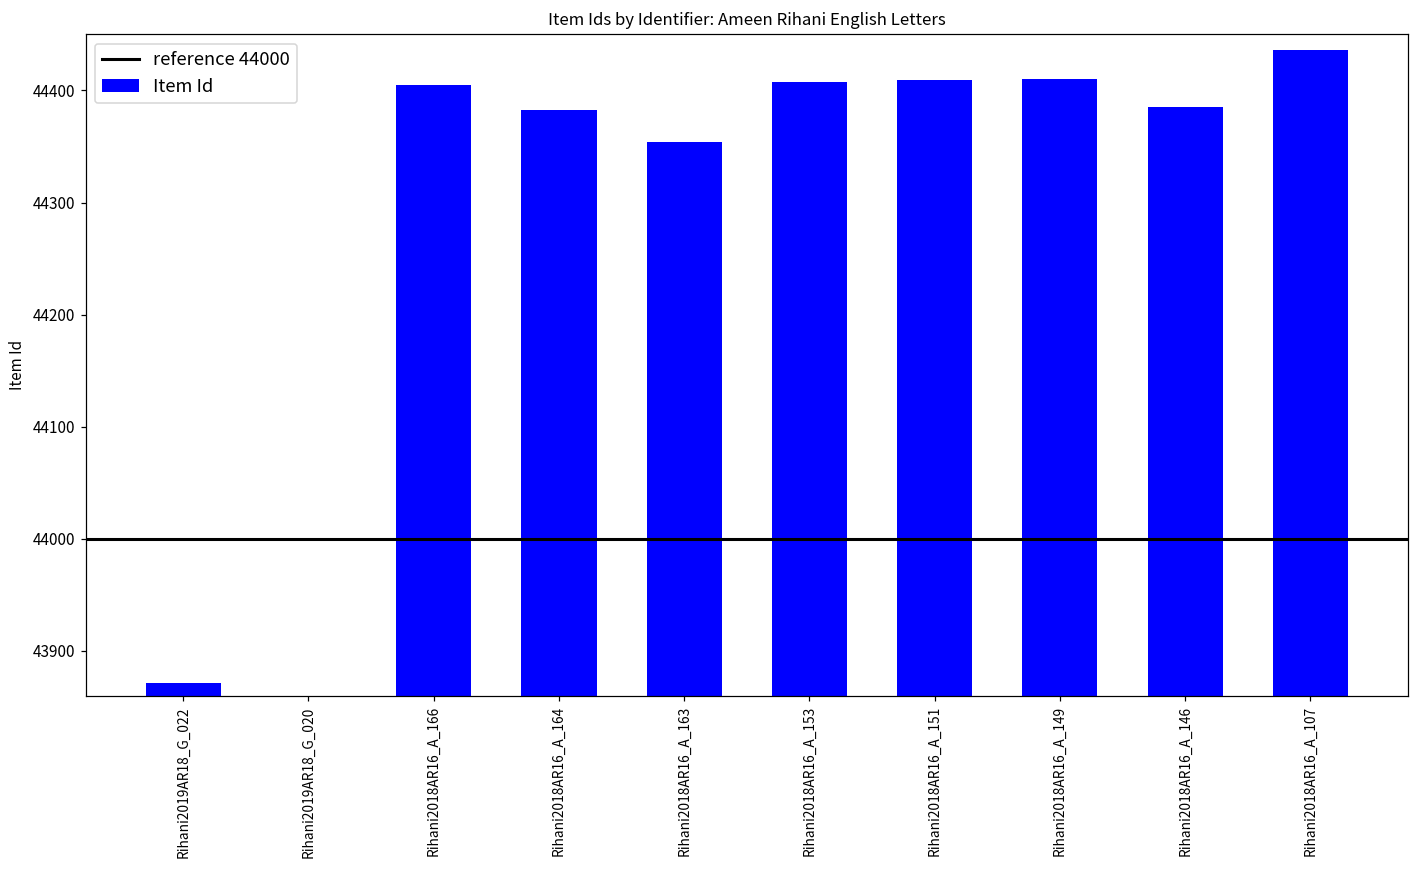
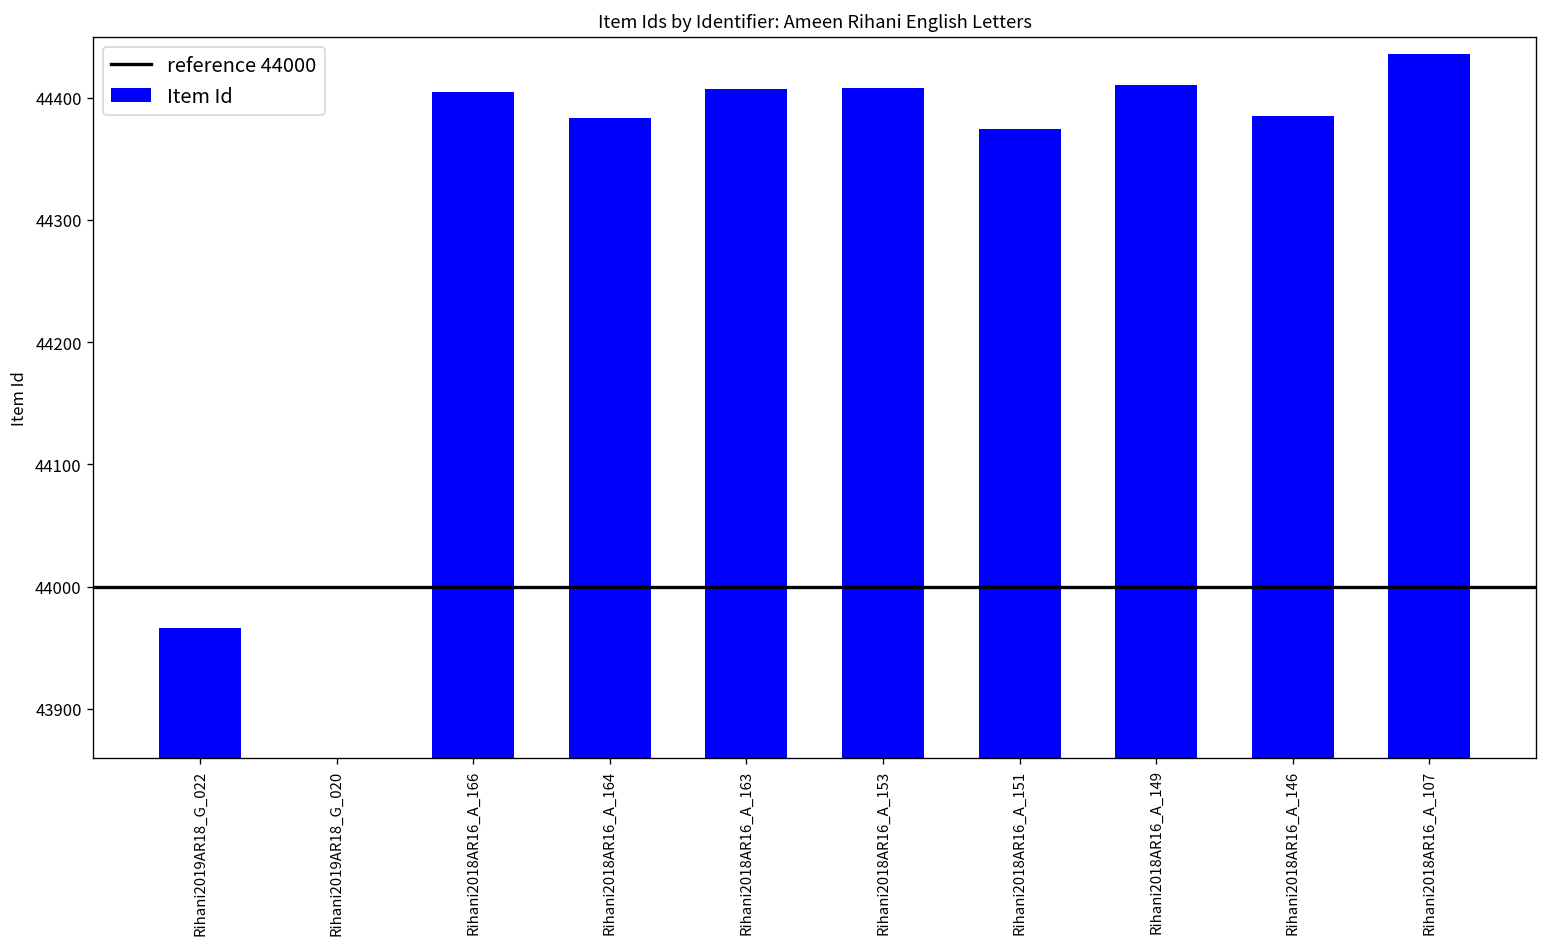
Rihani2019AR18_G_022: 43871 -> 43966
Rihani2018AR16_A_163: 44354 -> 44407
Rihani2018AR16_A_151: 44409 -> 44374
